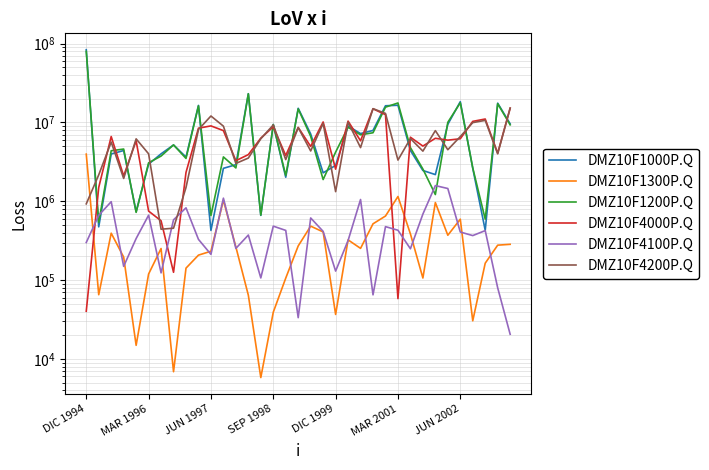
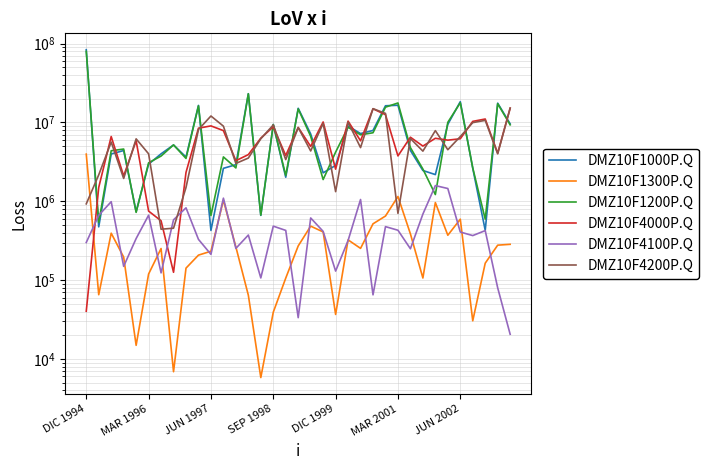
DMZ10F4000P.Q, MAR 2001: 60000 -> 4000000
DMZ10F4200P.Q, MAR 2001: 3300000 -> 700000
